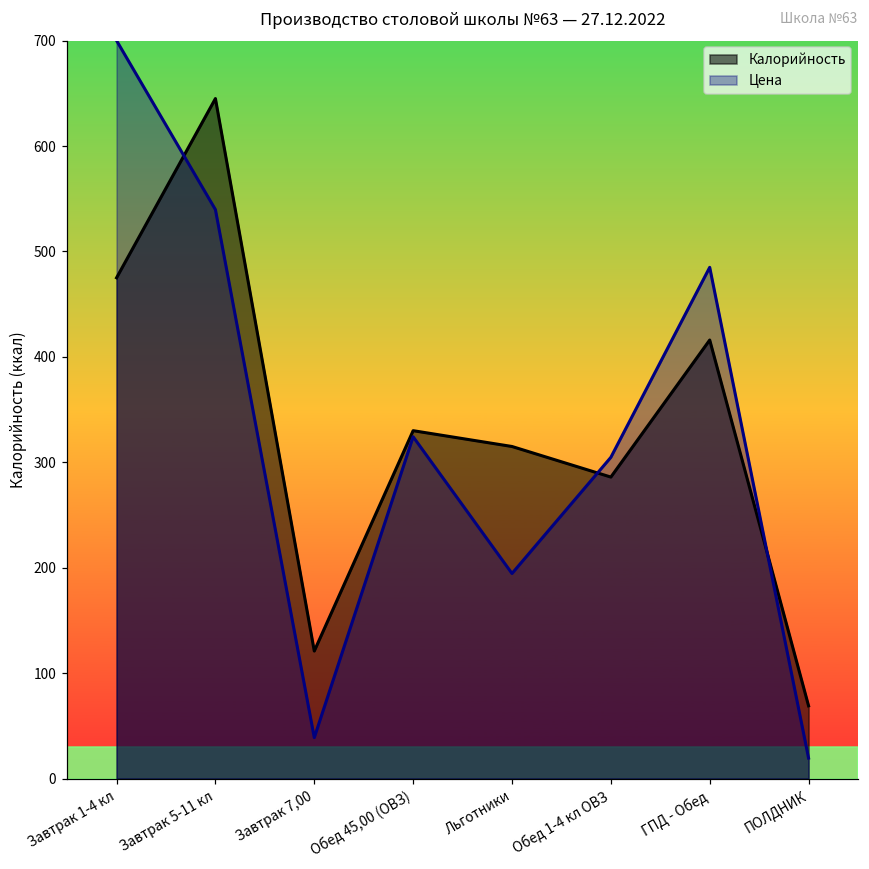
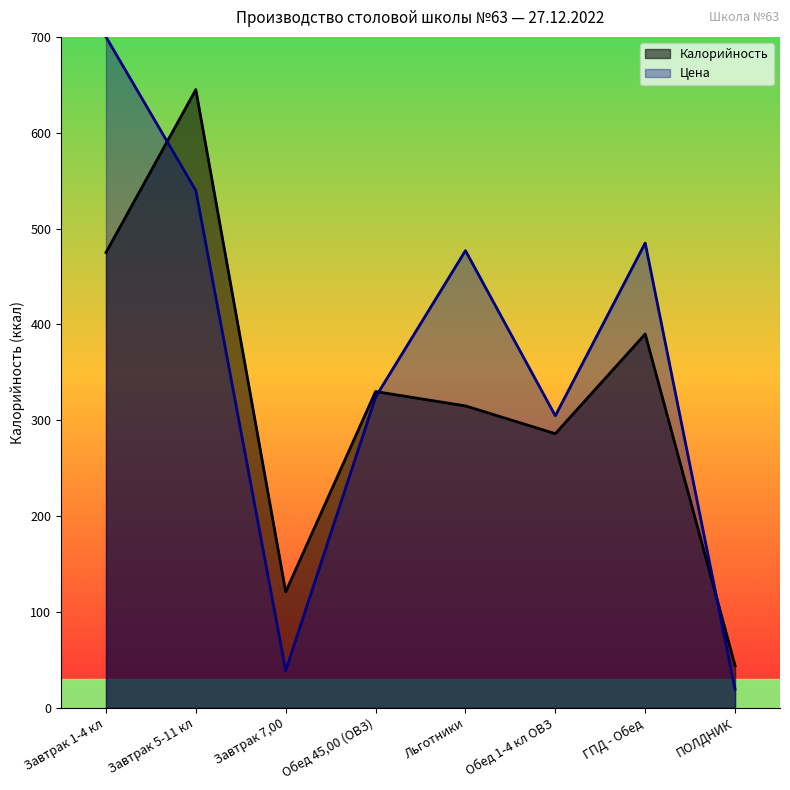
Цена, Льготники: 190 -> 480
Калорийность, ГПД - Обед: 420 -> 390
Калорийность, ПОЛДНИК: 70 -> 40
